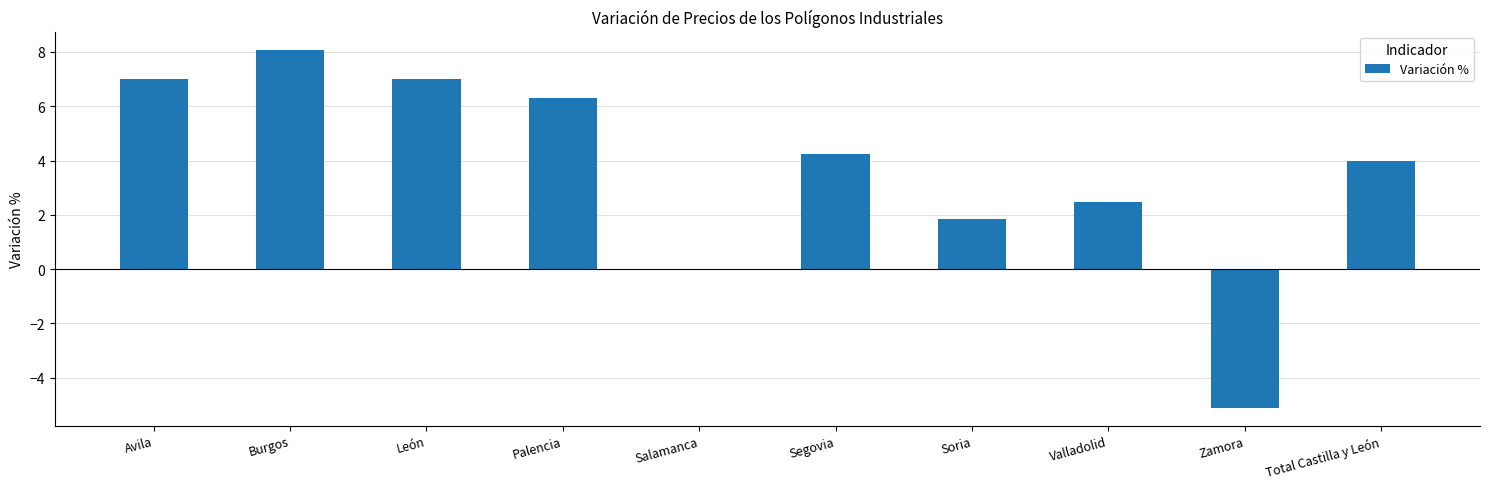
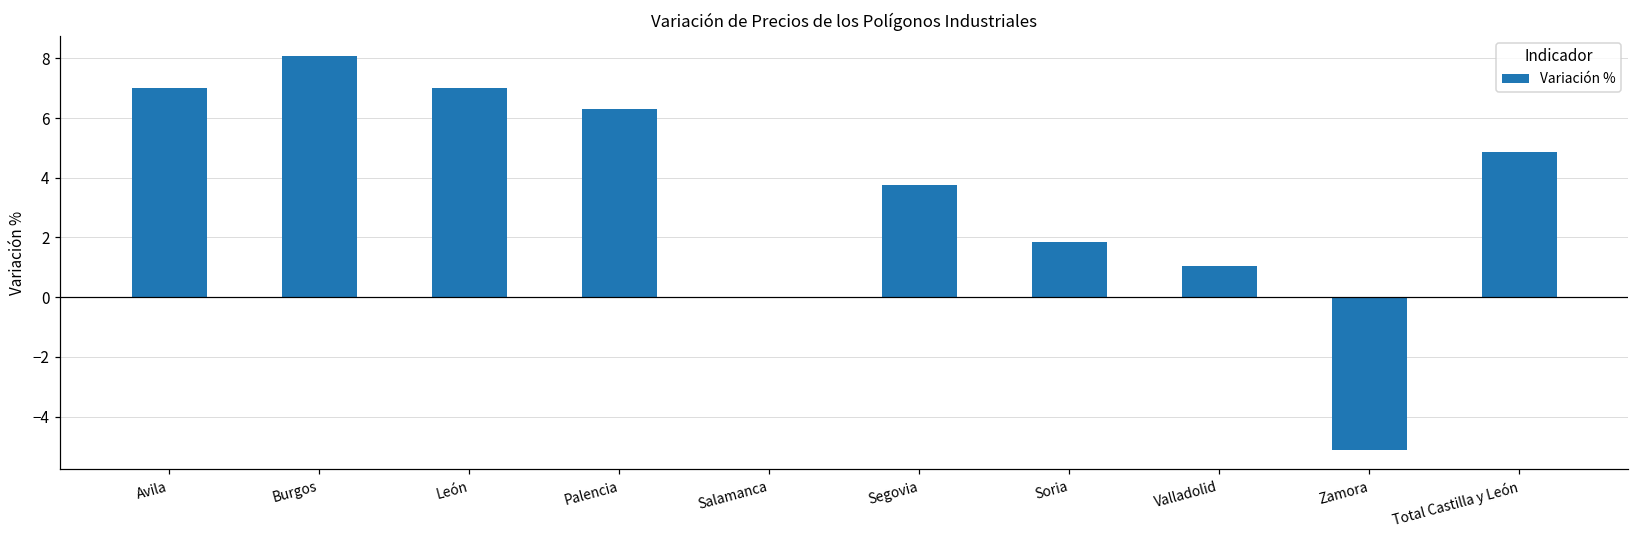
Segovia: 4.3 -> 3.8
Valladolid: 2.5 -> 1.0
Total Castilla y León: 4.0 -> 4.9
